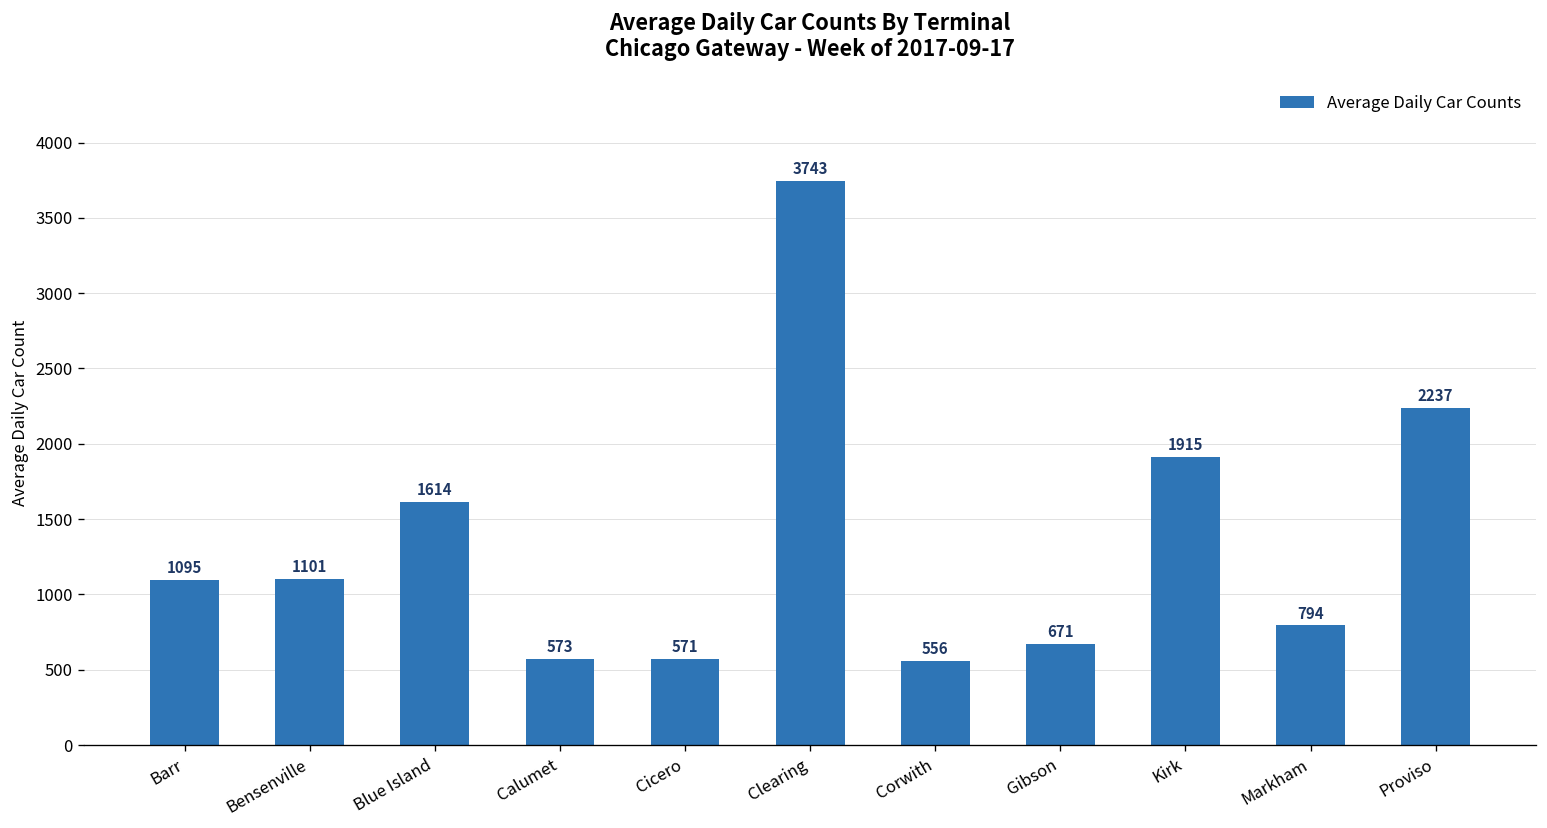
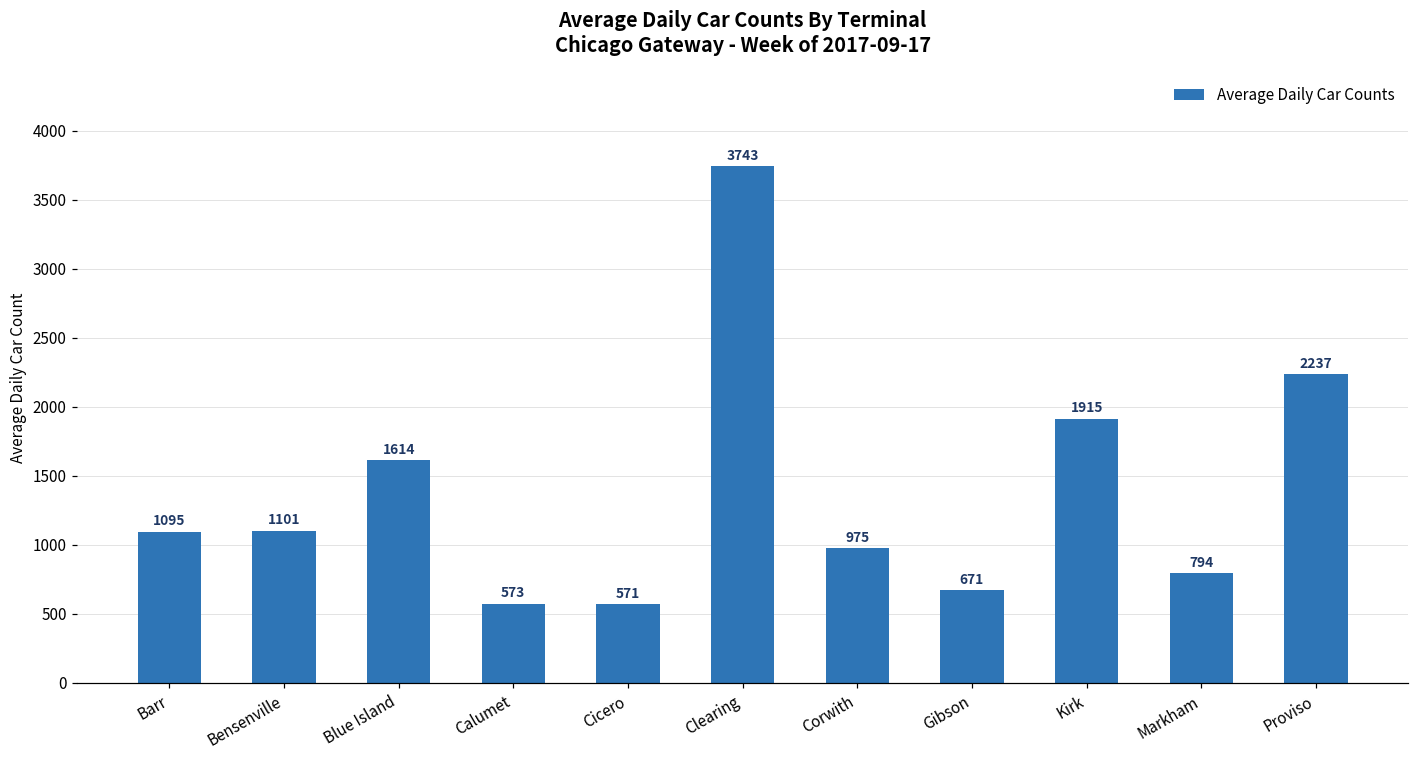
Corwith: 556 -> 975
